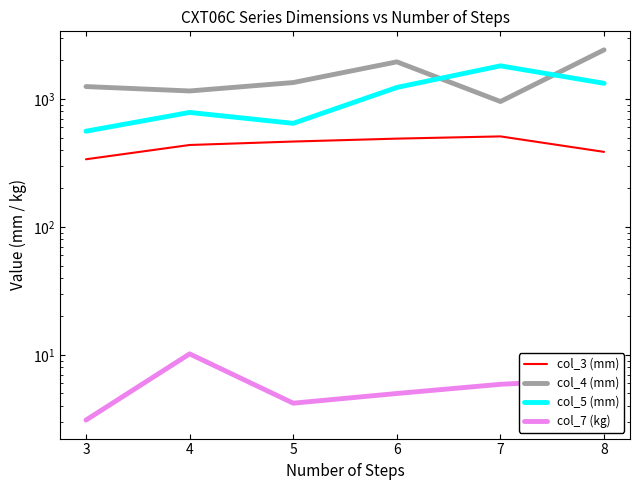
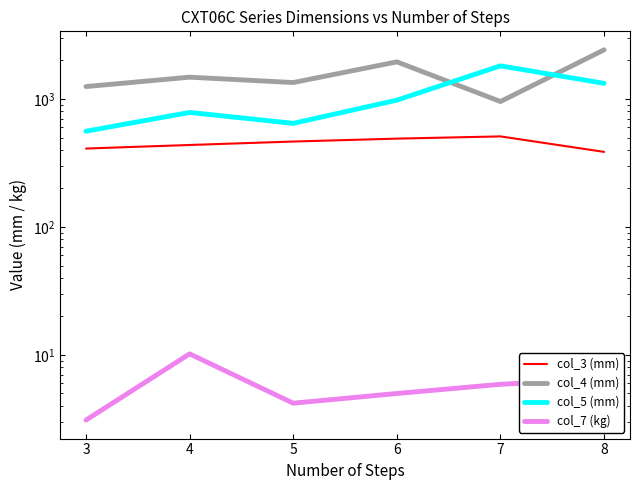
col_3 (mm), 3: 340 -> 410
col_4 (mm), 4: 1200 -> 1500
col_5 (mm), 6: 1200 -> 1000
